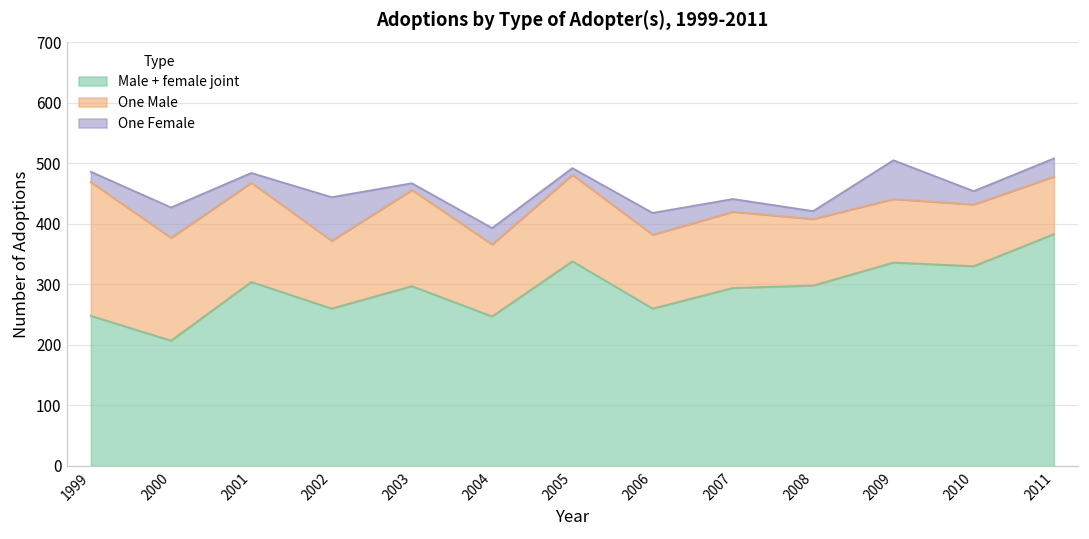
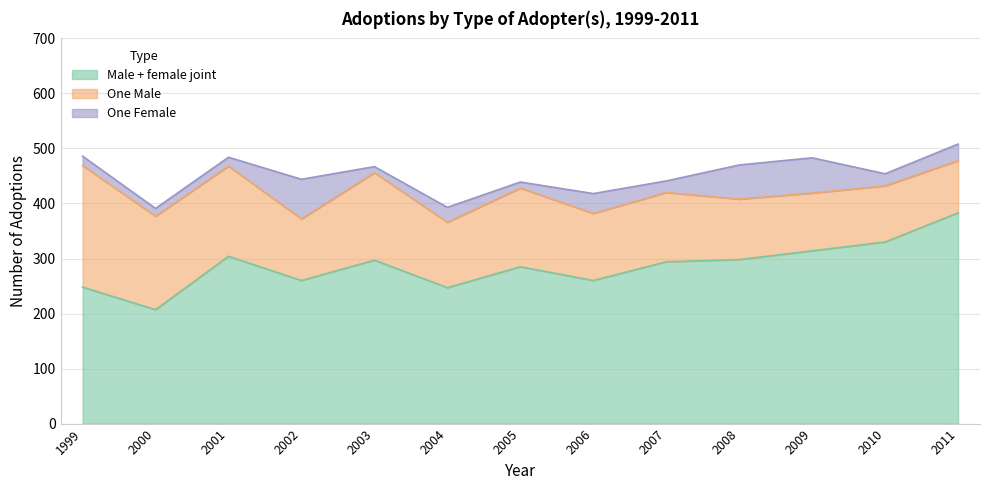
One Female, 2000: 50 -> 10
Male + female joint, 2005: 340 -> 290
One Female, 2008: 10 -> 60
Male + female joint, 2009: 340 -> 310
